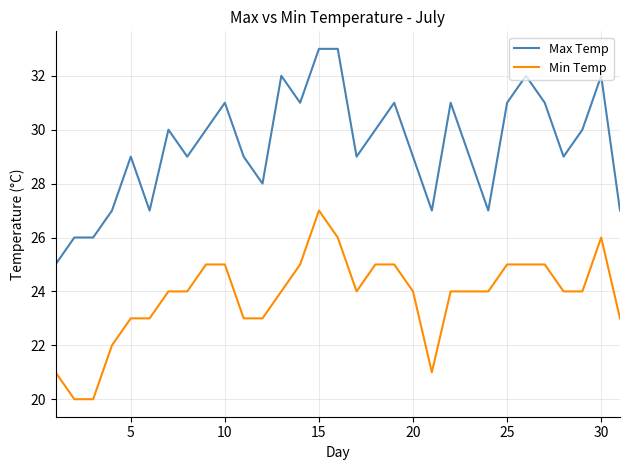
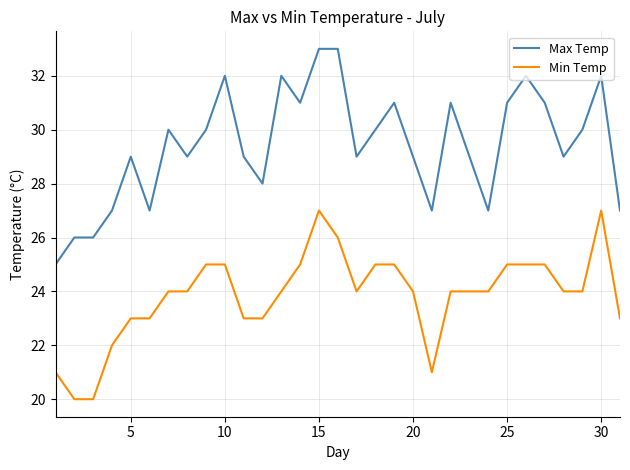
Max Temp, 10: 31 -> 32
Min Temp, 30: 26 -> 27
